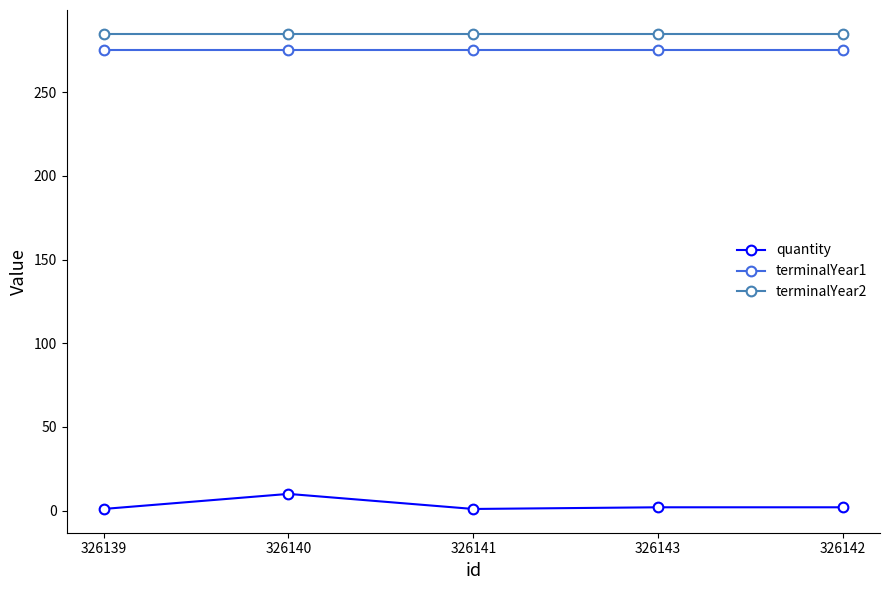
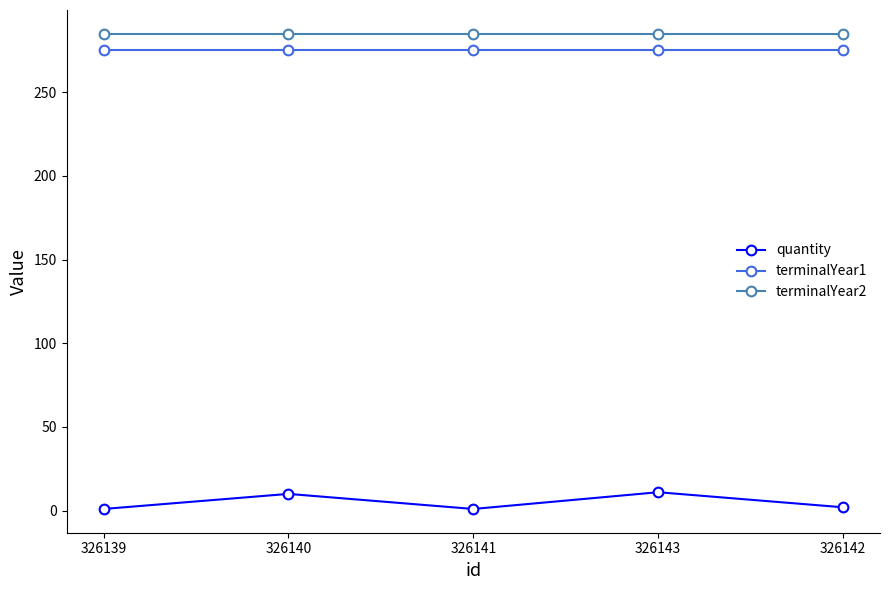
quantity, 326143: 2 -> 11
